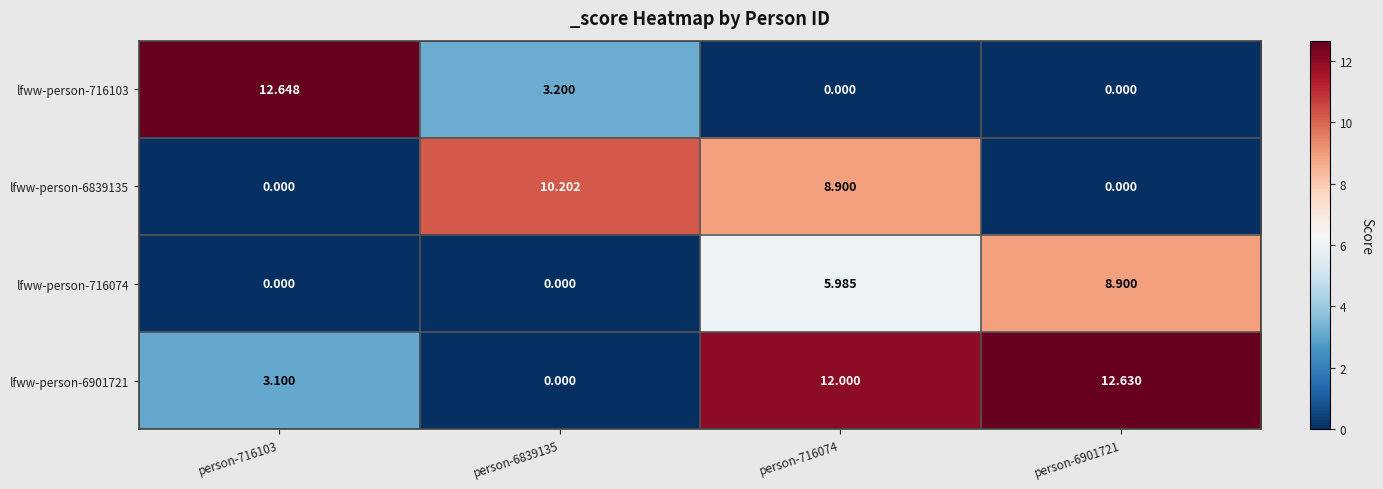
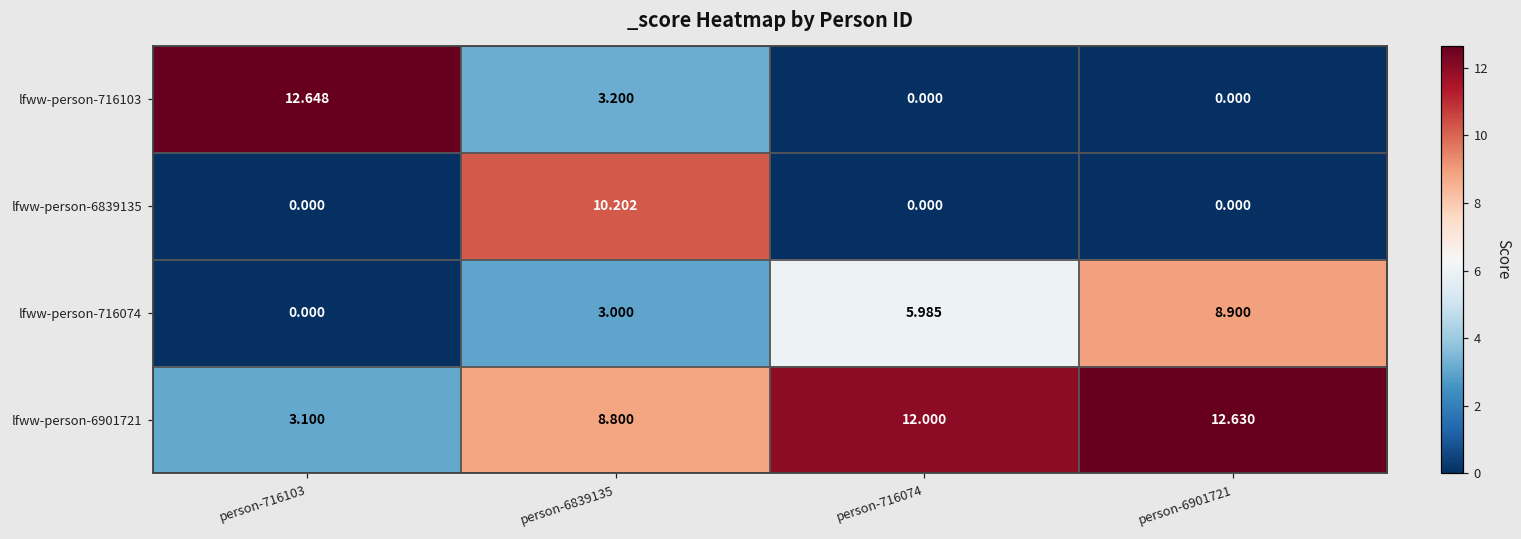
lfww-person-6839135, person-716074: 8.900 -> 0.000
lfww-person-716074, person-6839135: 0.000 -> 3.000
lfww-person-6901721, person-6839135: 0.000 -> 8.800
